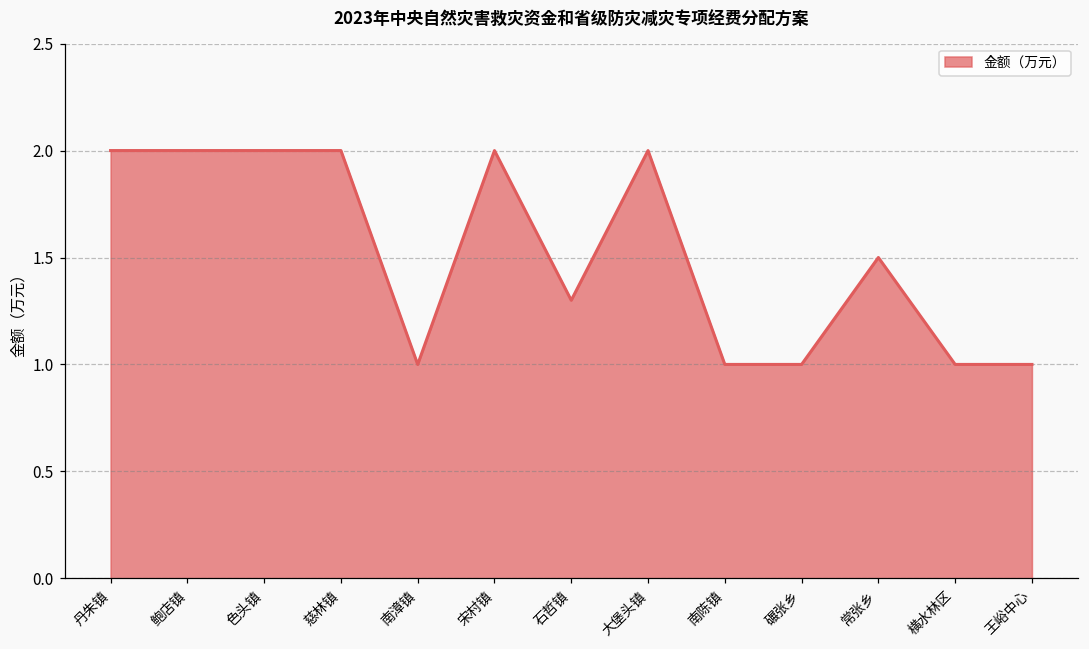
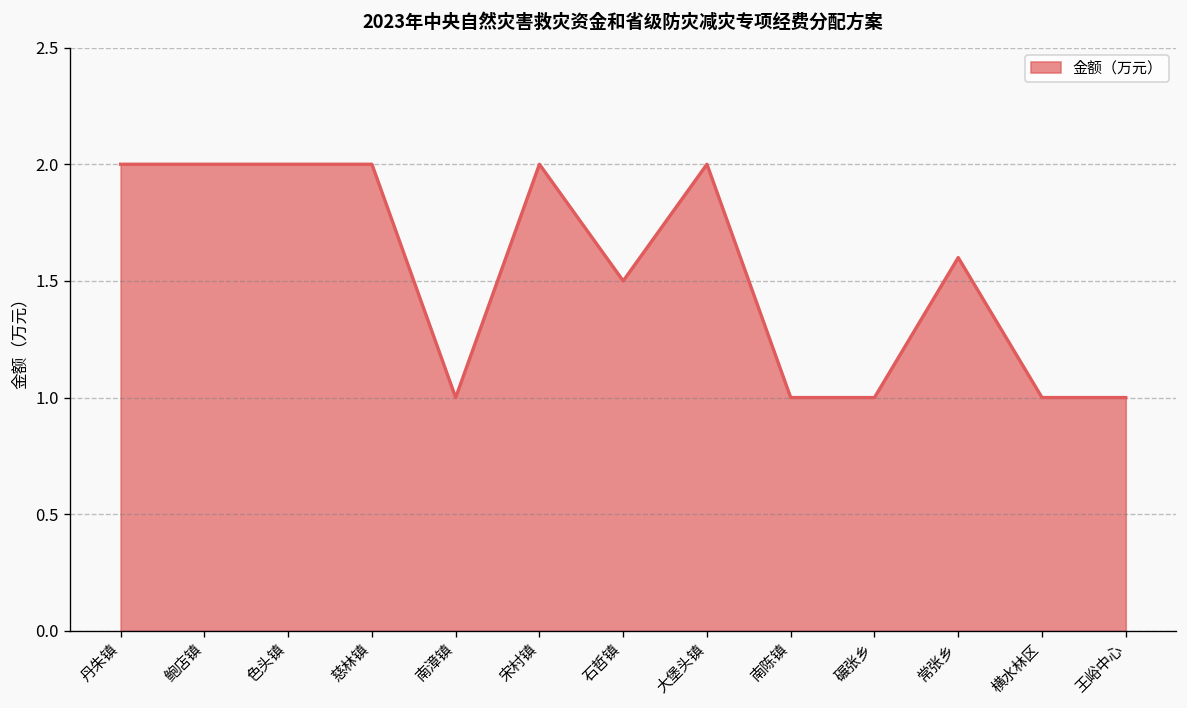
石哲镇: 1.3 -> 1.5
常张乡: 1.5 -> 1.6
